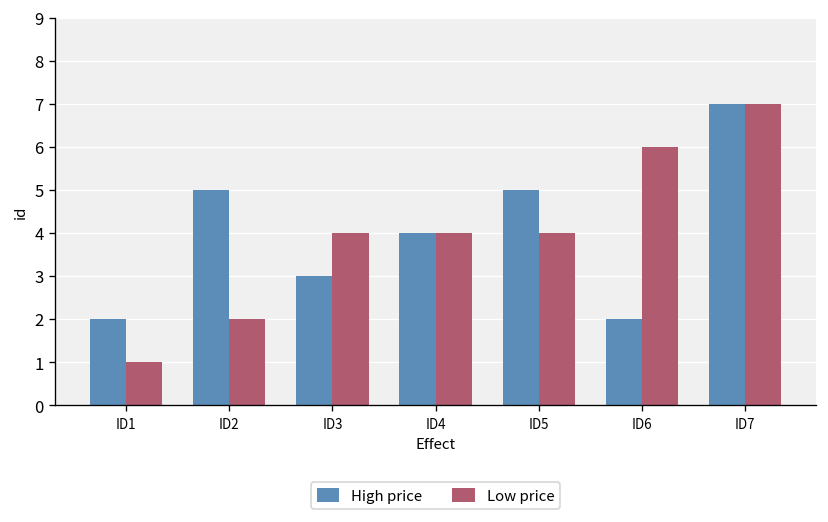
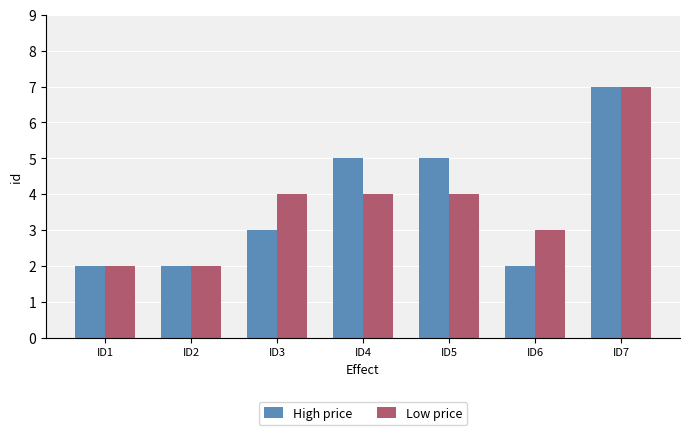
Low price, ID1: 1 -> 2
High price, ID2: 5 -> 2
High price, ID4: 4 -> 5
Low price, ID6: 6 -> 3
